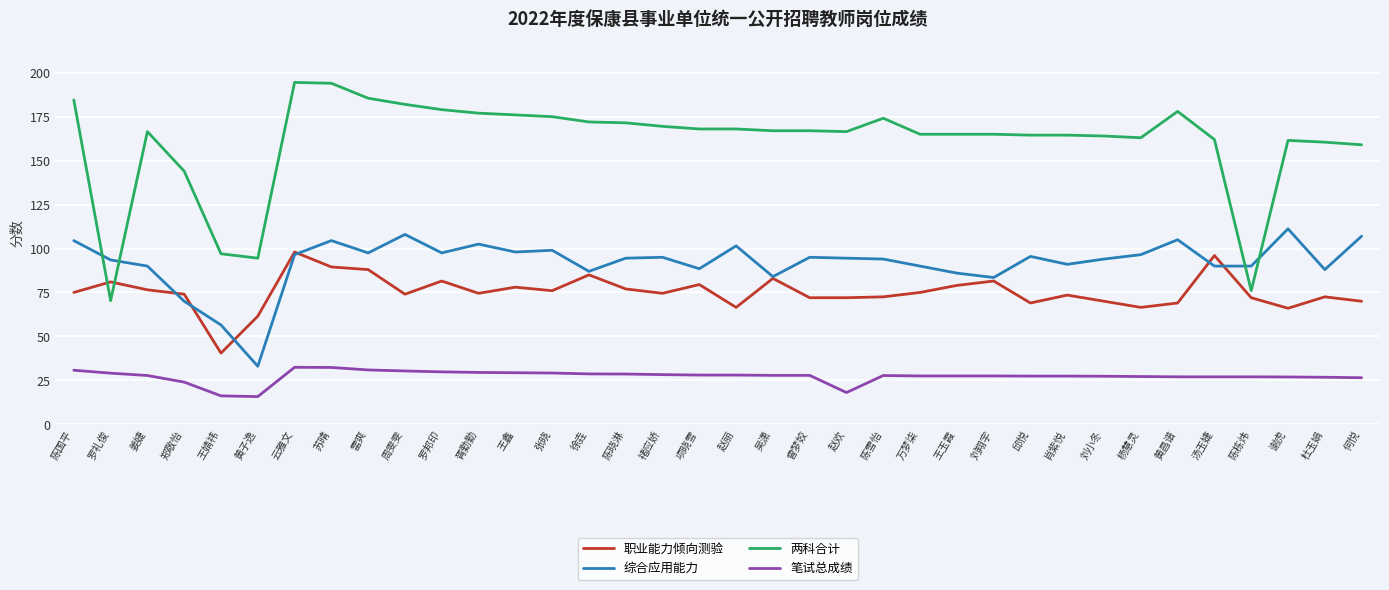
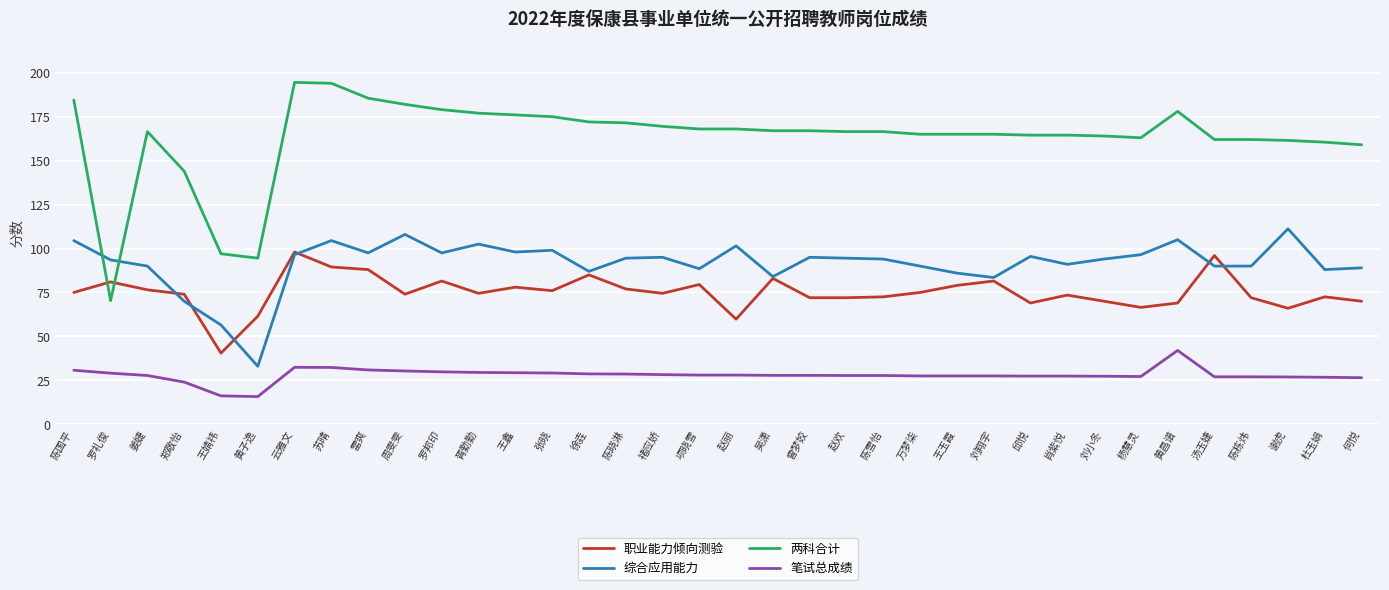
职业能力倾向测验, 赵丽: 67 -> 60
笔试总成绩, 赵欢: 18 -> 28
两科合计, 陈雪怡: 174 -> 167
笔试总成绩, 黄昌谱: 27 -> 42
两科合计, 陈栋炜: 76 -> 162
综合应用能力, 何悦: 107 -> 89
